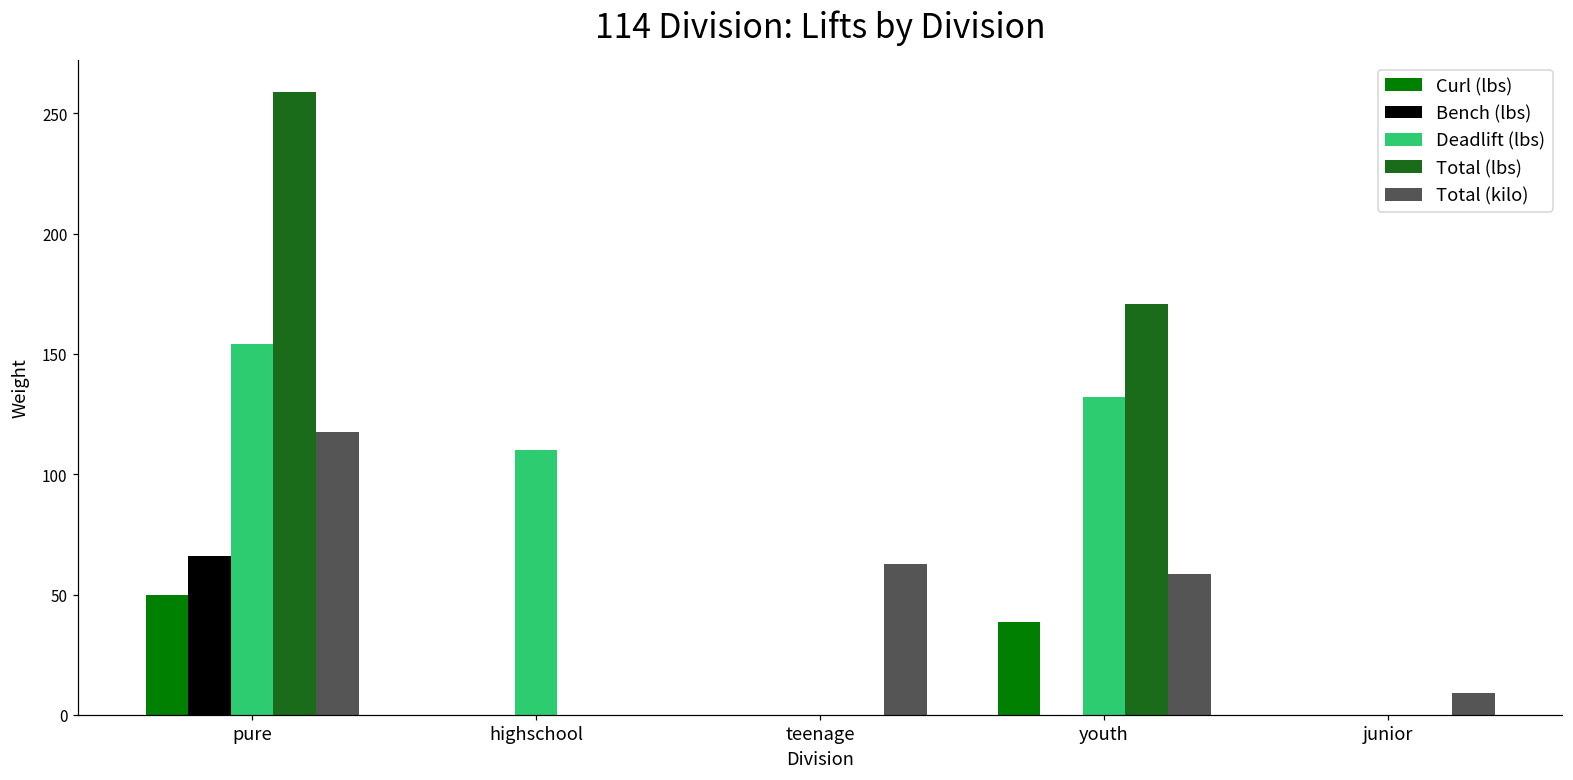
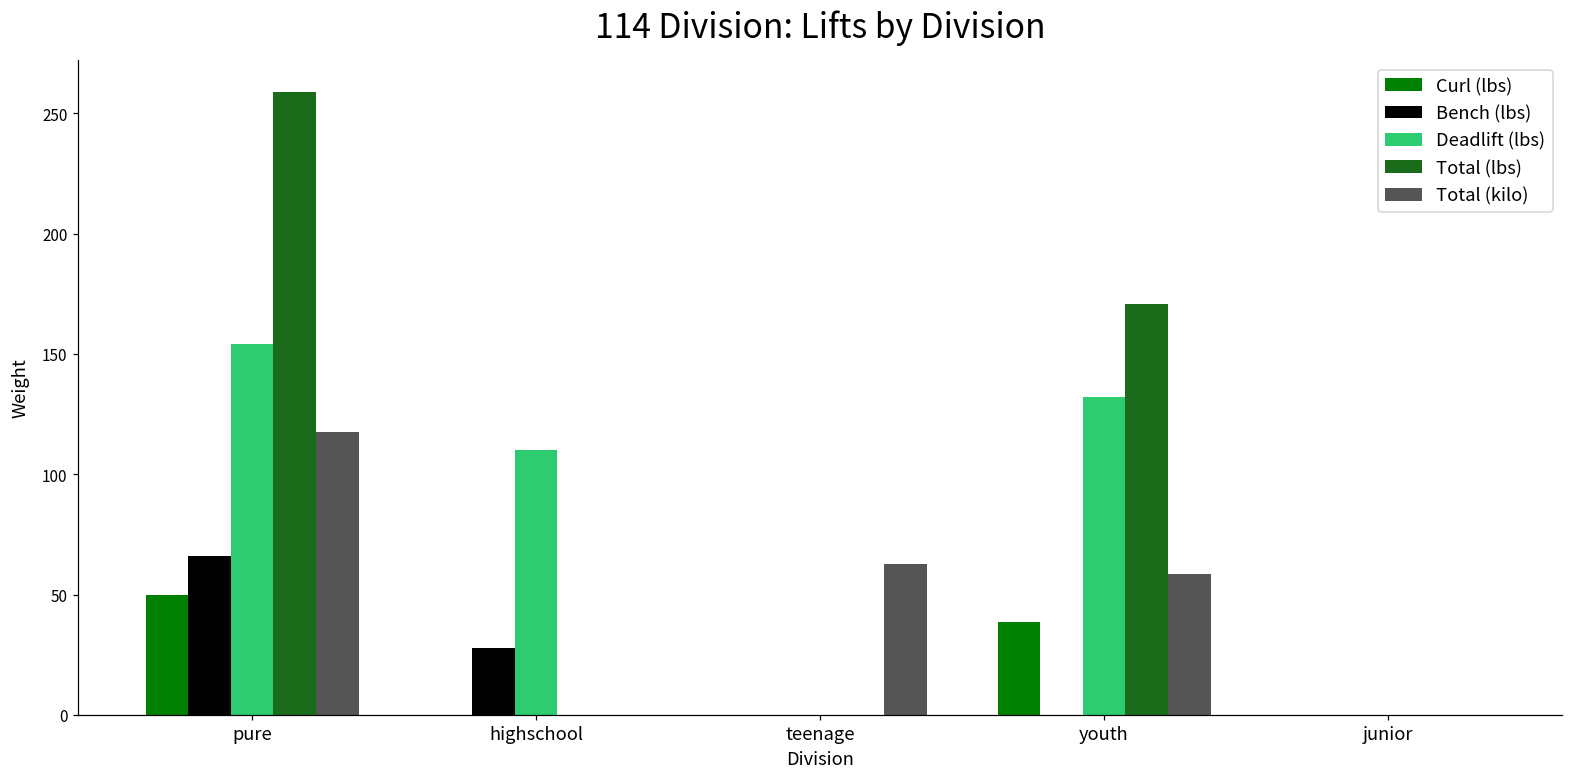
Bench (lbs), highschool: 0 -> 28
Total (kilo), junior: 9 -> 0
